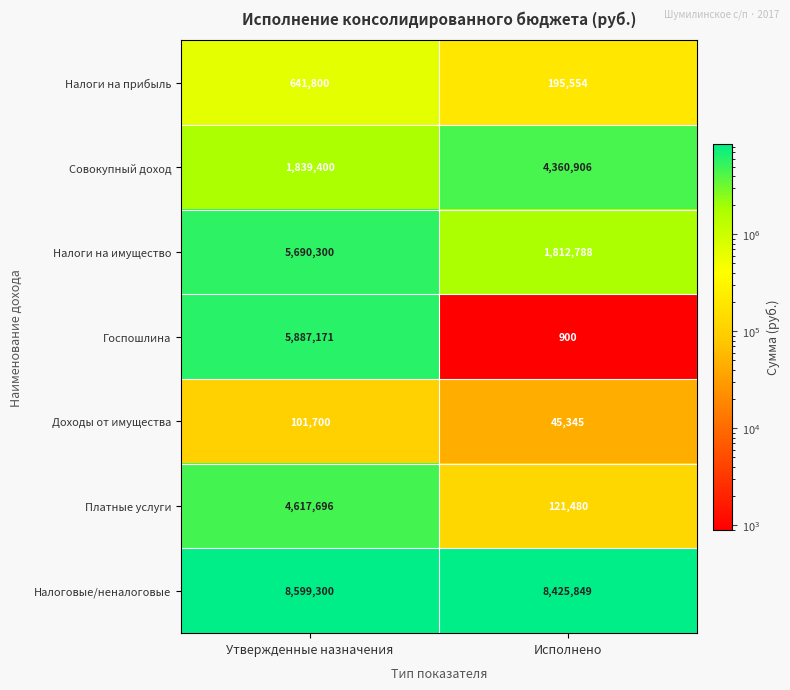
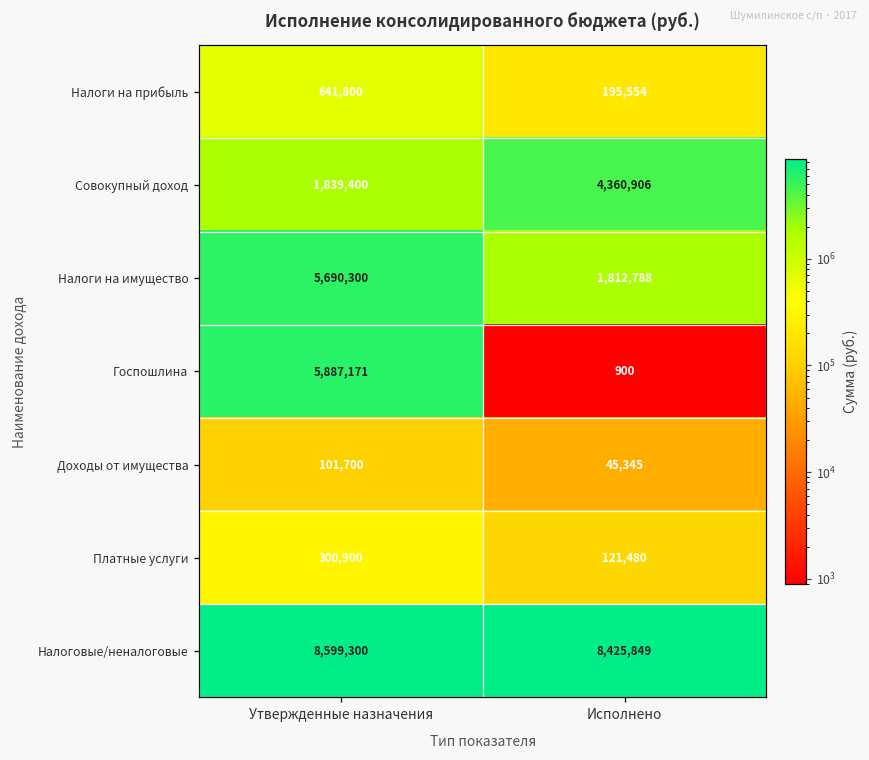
Платные услуги, Утвержденные назначения: 4,617,696 -> 300,900
